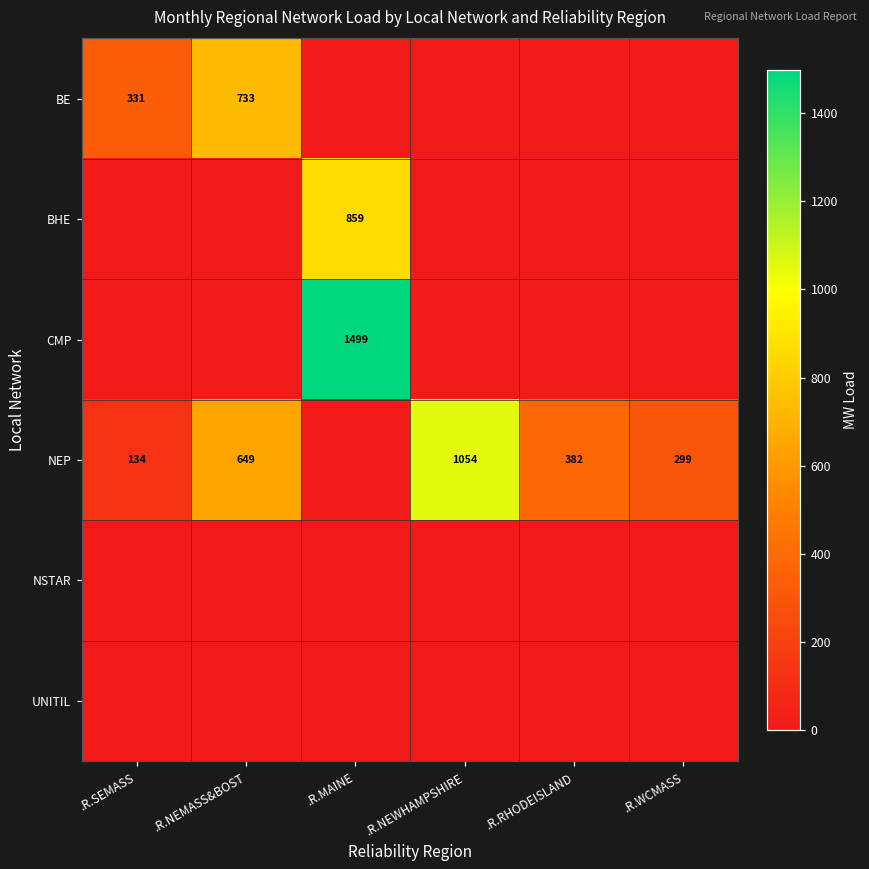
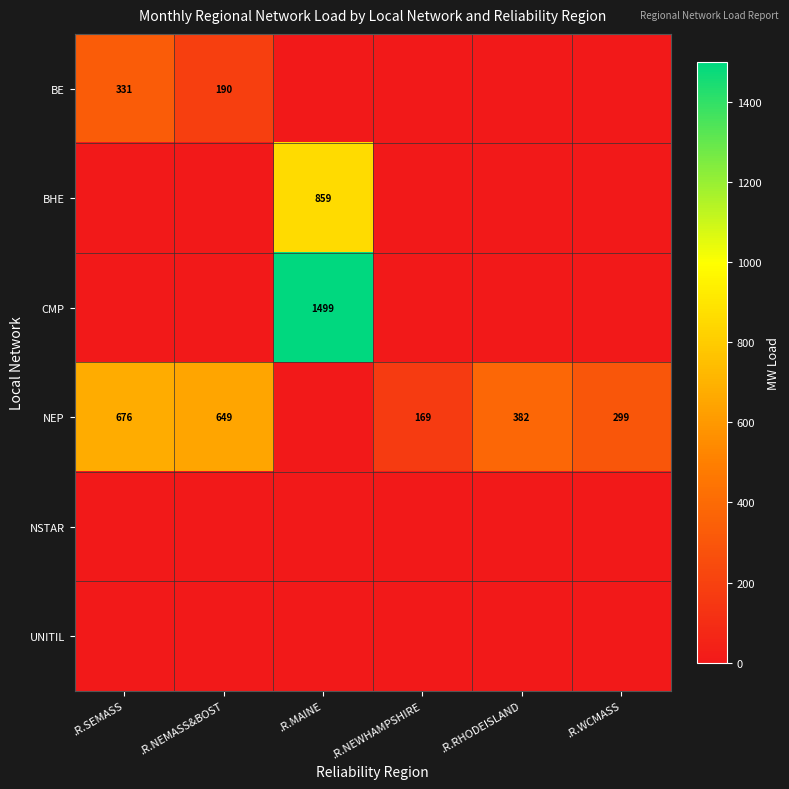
BE, .R.NEMASS&BOST: 733 -> 190
NEP, .R.SEMASS: 134 -> 676
NEP, .R.NEWHAMPSHIRE: 1054 -> 169
